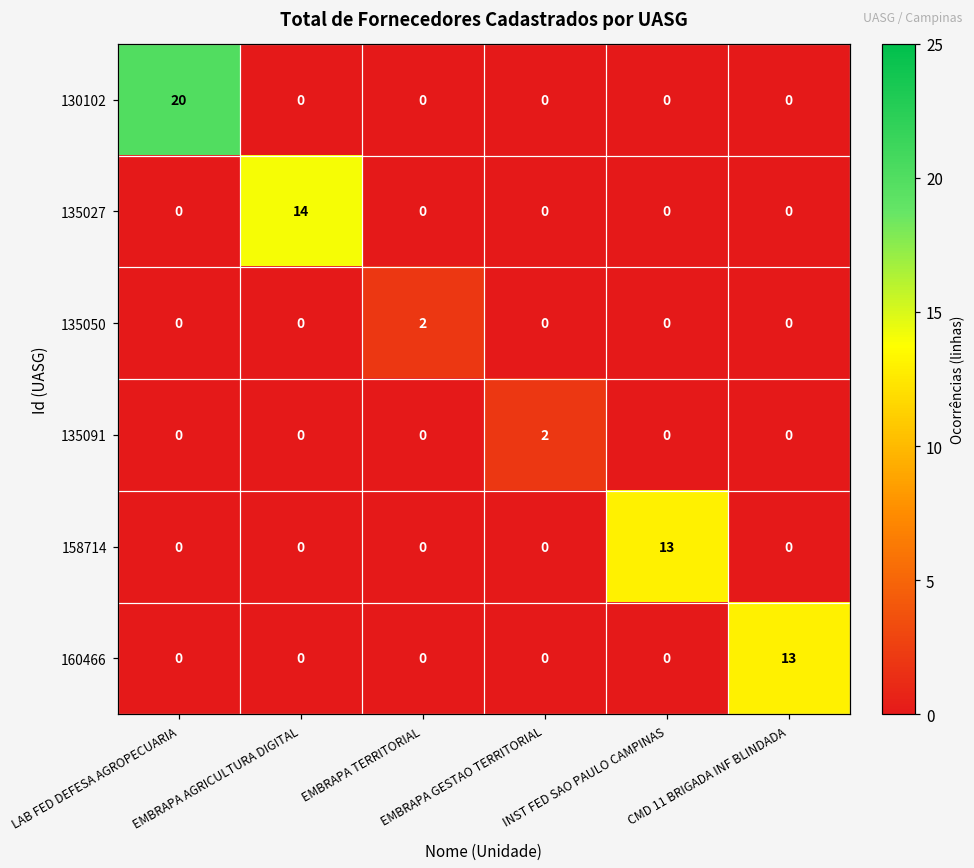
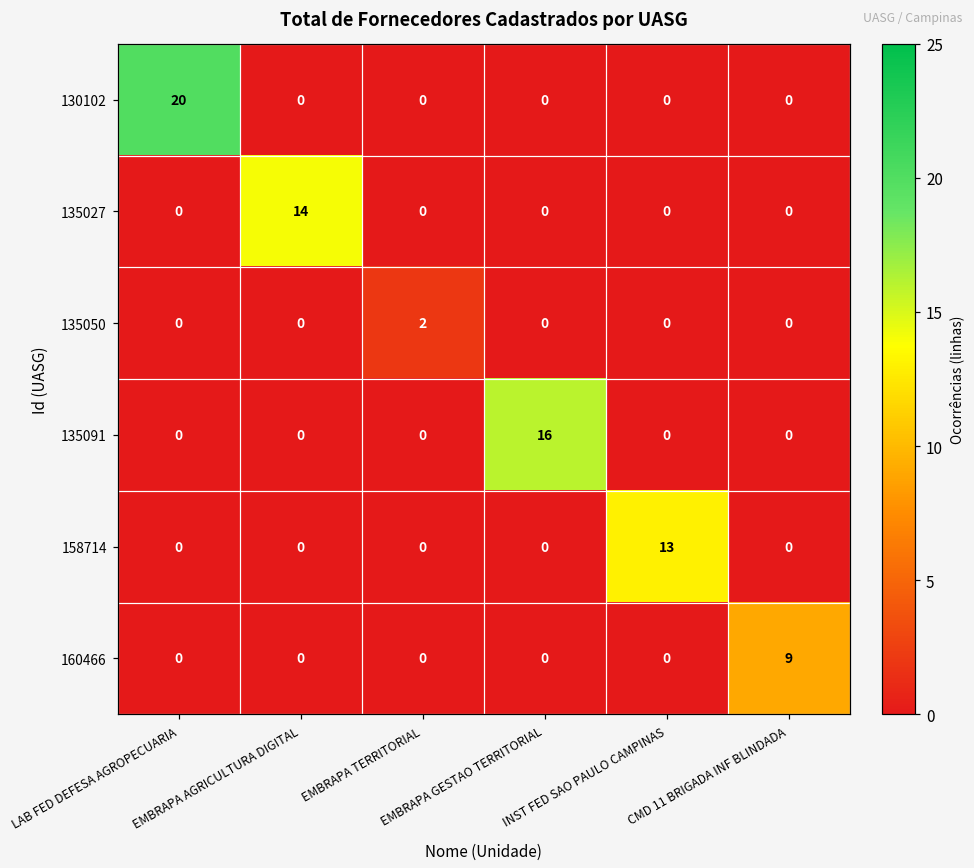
135091, EMBRAPA GESTAO TERRITORIAL: 2 -> 16
160466, CMD 11 BRIGADA INF BLINDADA: 13 -> 9
